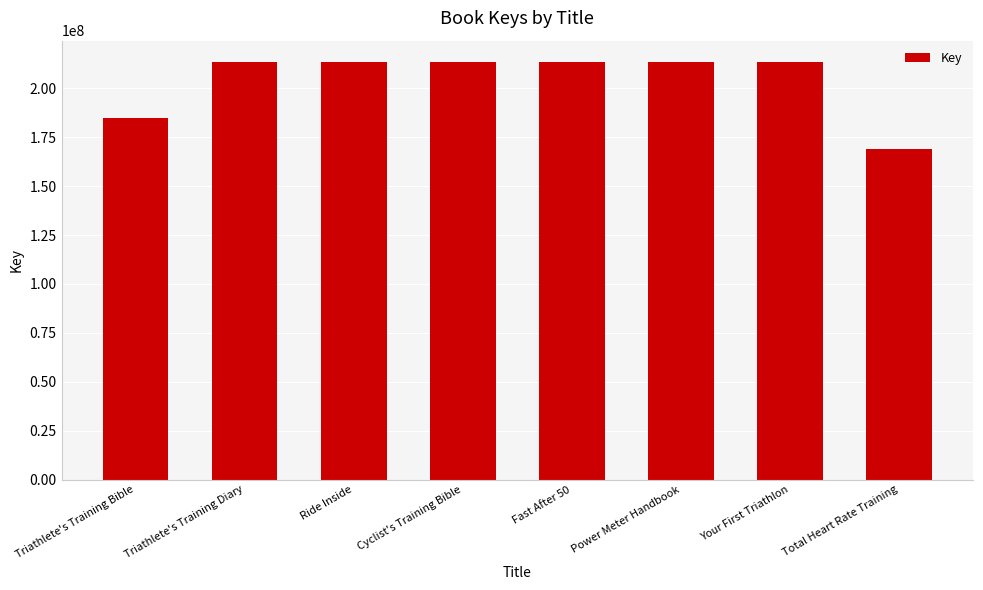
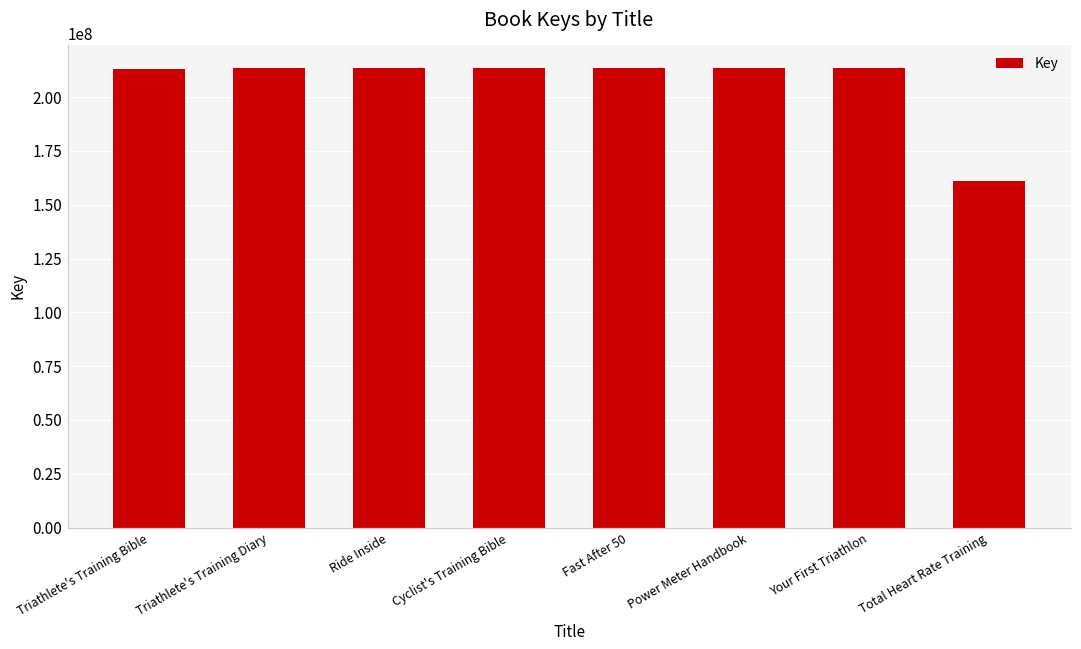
Triathlete's Training Bible: 185000000 -> 213000000
Total Heart Rate Training: 169000000 -> 161000000
